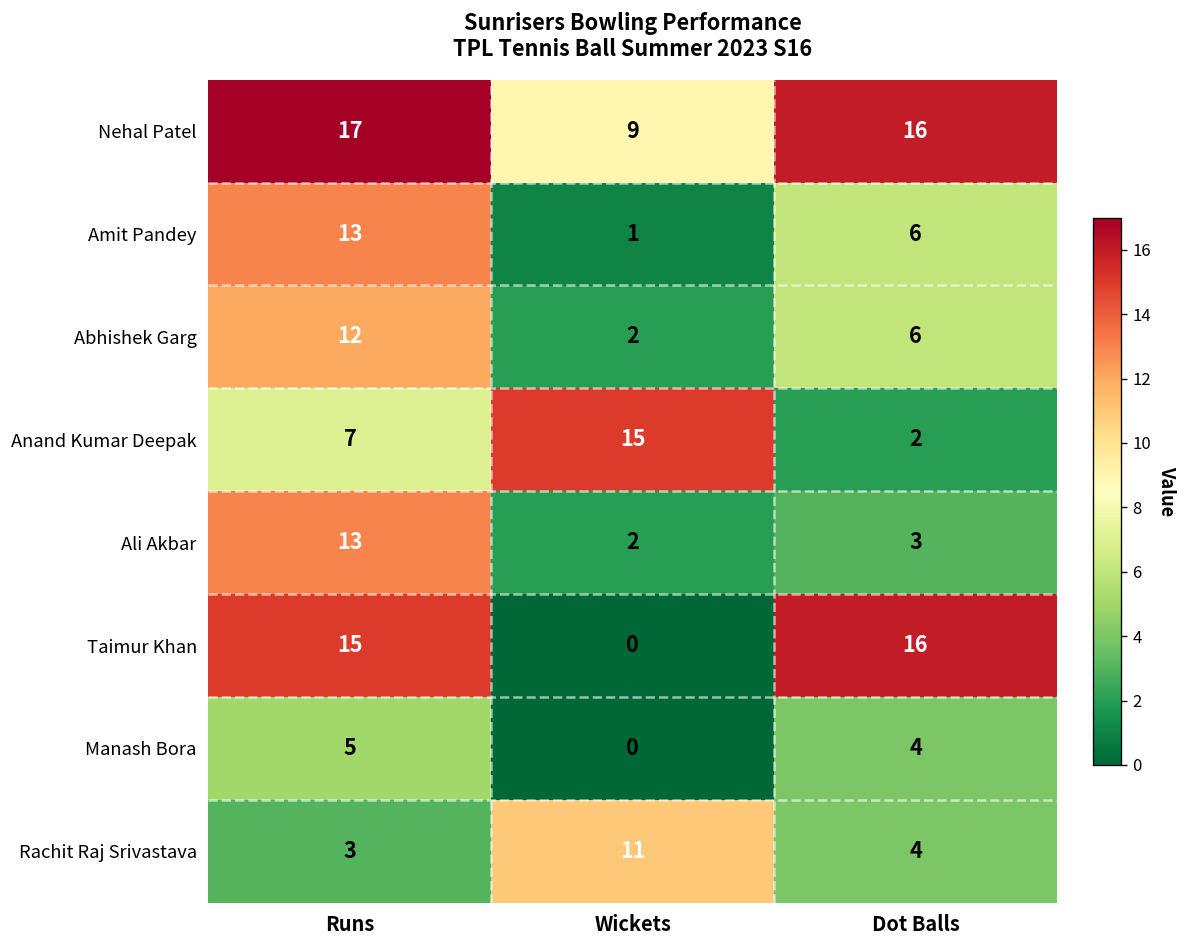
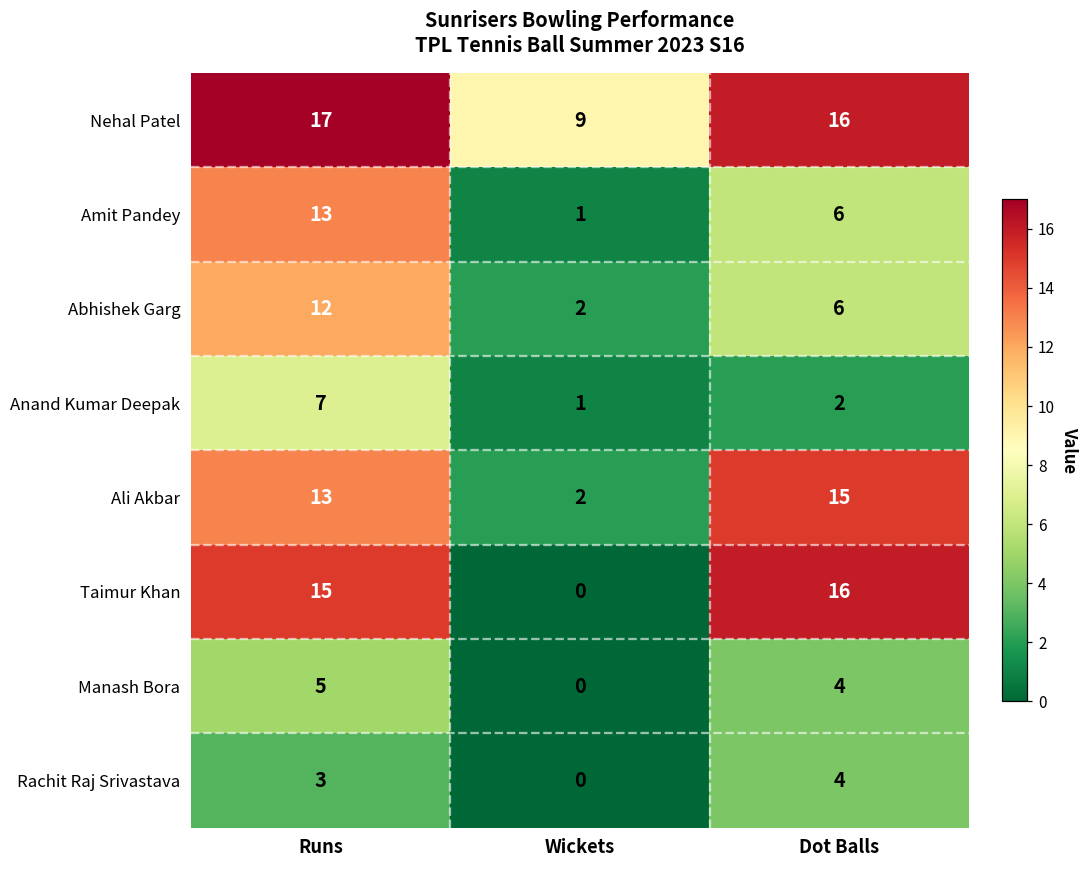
Anand Kumar Deepak, Wickets: 15 -> 1
Ali Akbar, Dot Balls: 3 -> 15
Rachit Raj Srivastava, Wickets: 11 -> 0
